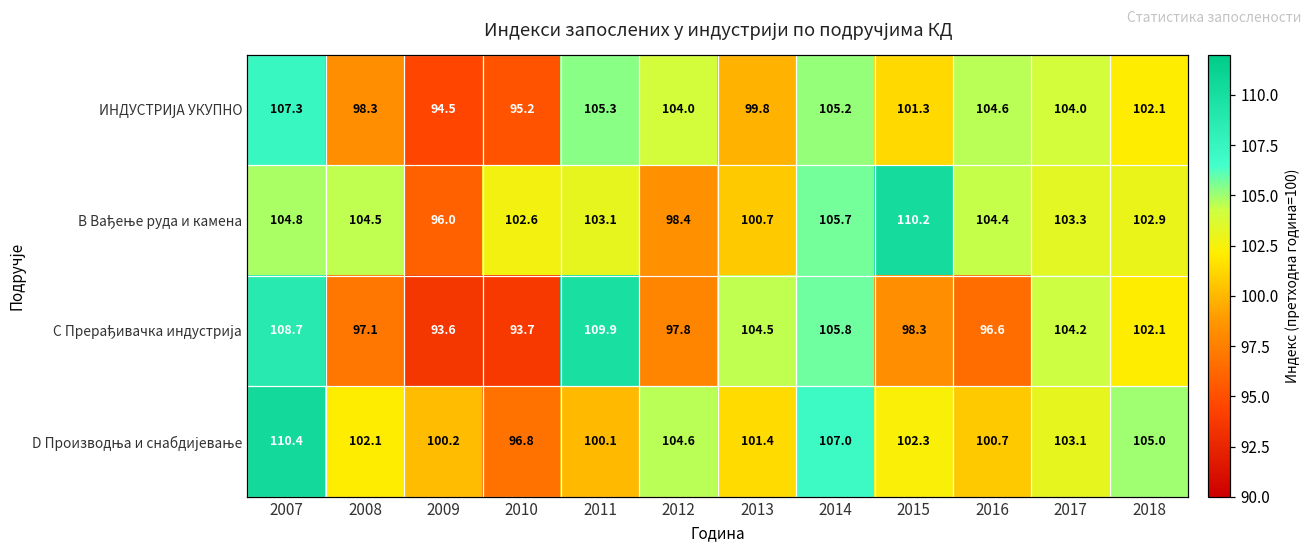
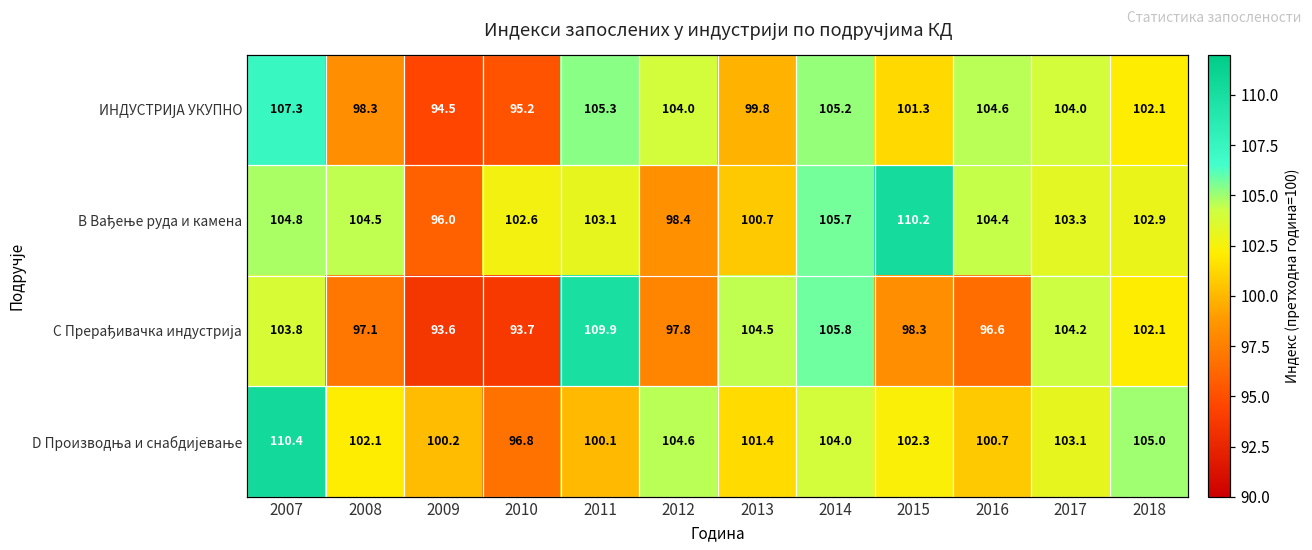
C Прерађивачка индустрија, 2007: 108.7 -> 103.8
D Производња и снабдијевање, 2014: 107.0 -> 104.0
